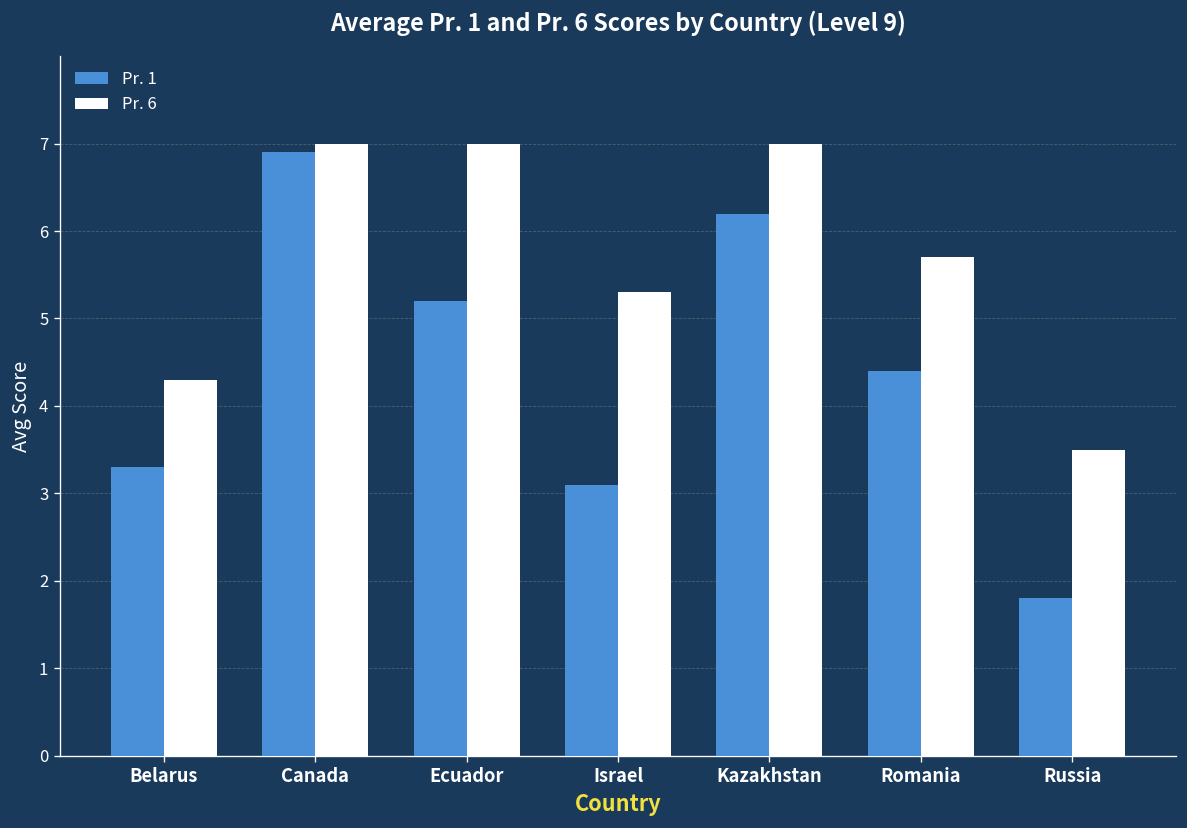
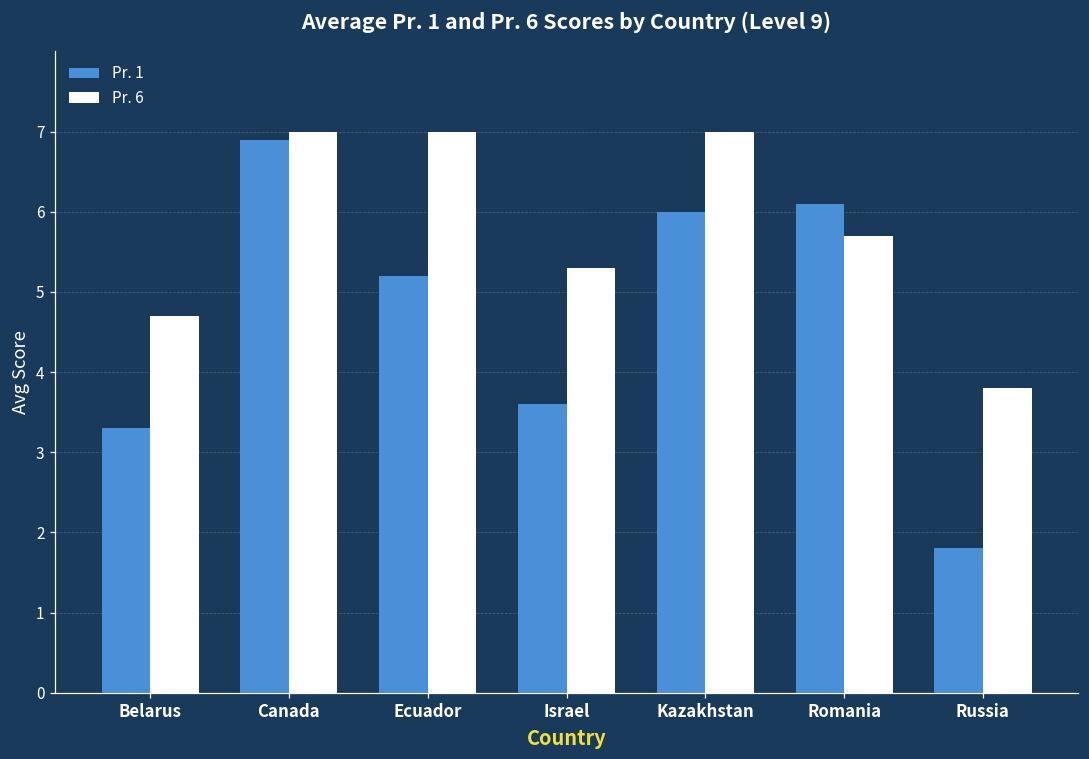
Pr. 6, Belarus: 4.3 -> 4.7
Pr. 1, Israel: 3.1 -> 3.6
Pr. 1, Kazakhstan: 6.2 -> 6.0
Pr. 1, Romania: 4.4 -> 6.1
Pr. 6, Russia: 3.5 -> 3.8
